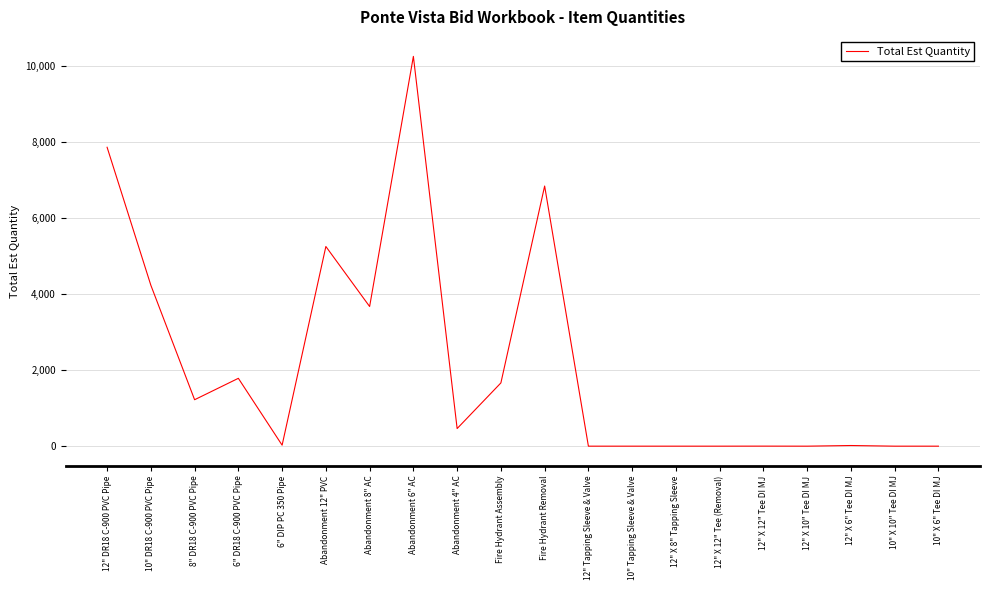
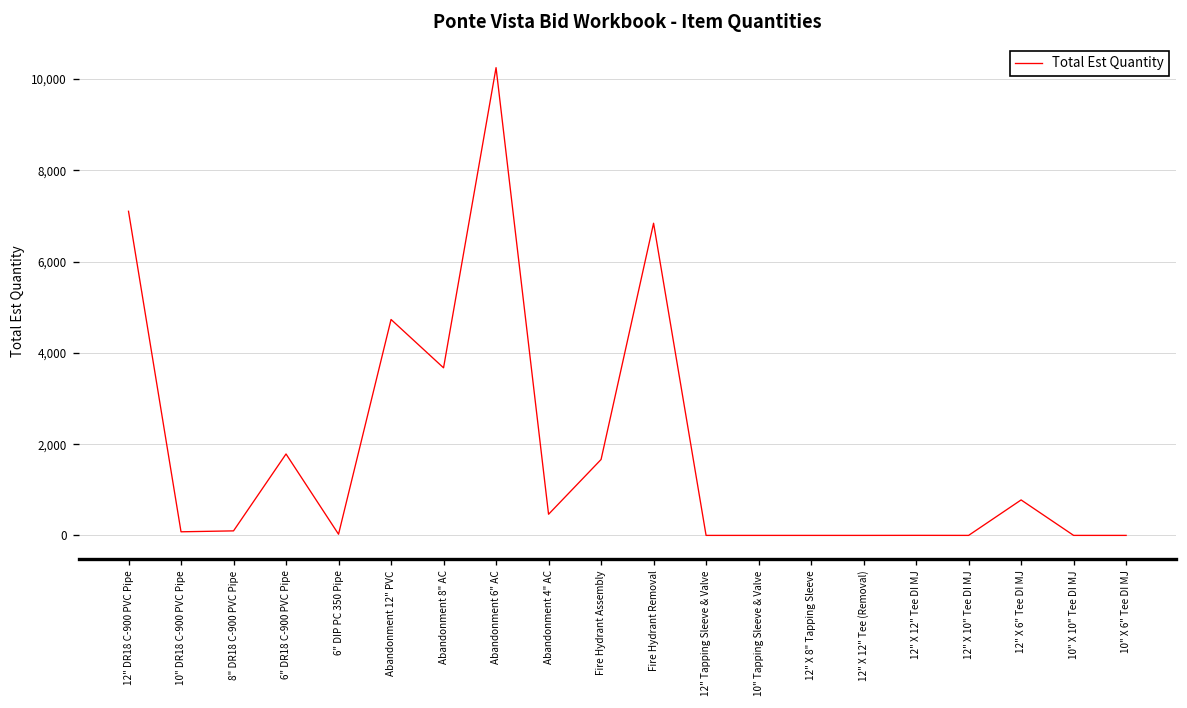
12" DR18 C-900 PVC Pipe: 7,900 -> 7,100
10" DR18 C-900 PVC Pipe: 4,200 -> 100
8" DR18 C-900 PVC Pipe: 1,200 -> 100
Abandonment 12" PVC: 5,300 -> 4,700
12" X 6" Tee DI MJ: 0 -> 800
